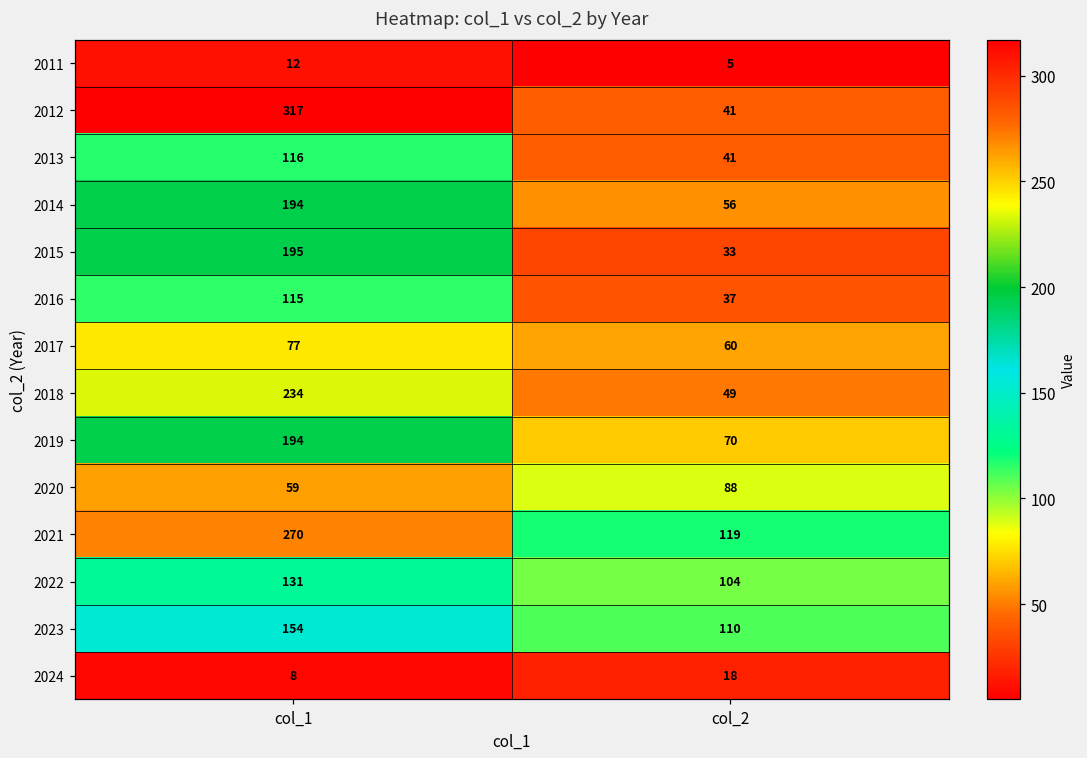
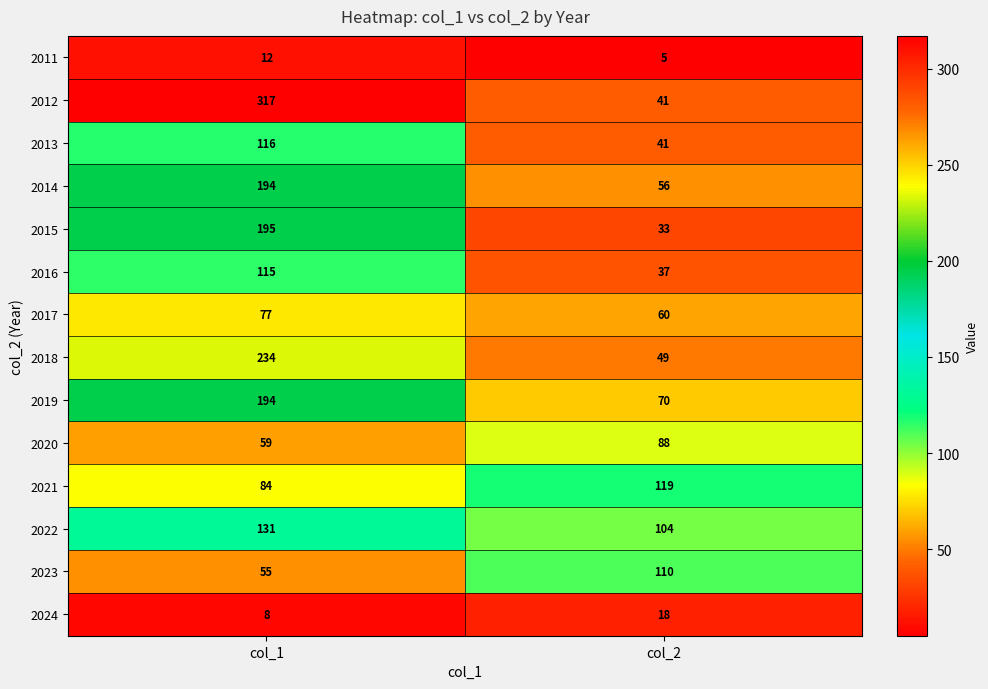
2021, col_1: 270 -> 84
2023, col_1: 154 -> 55
